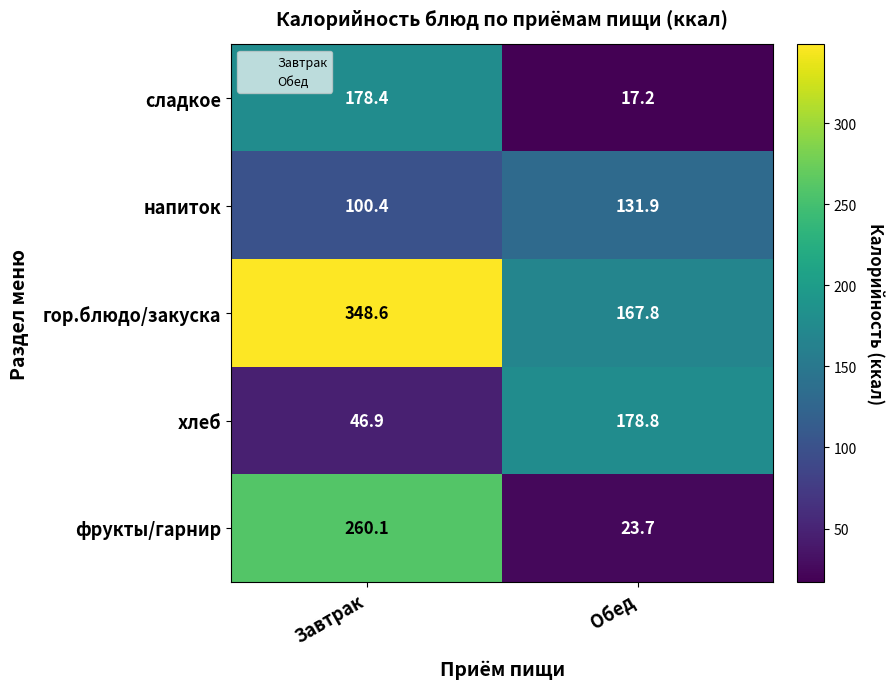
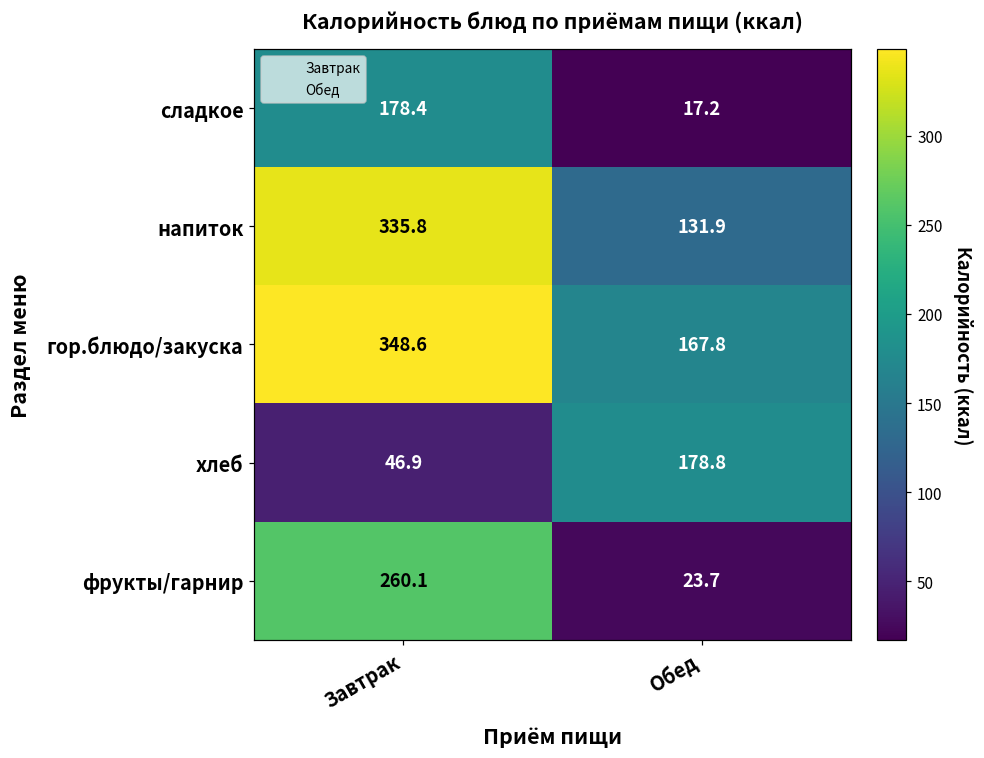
напиток, Завтрак: 100.4 -> 335.8
